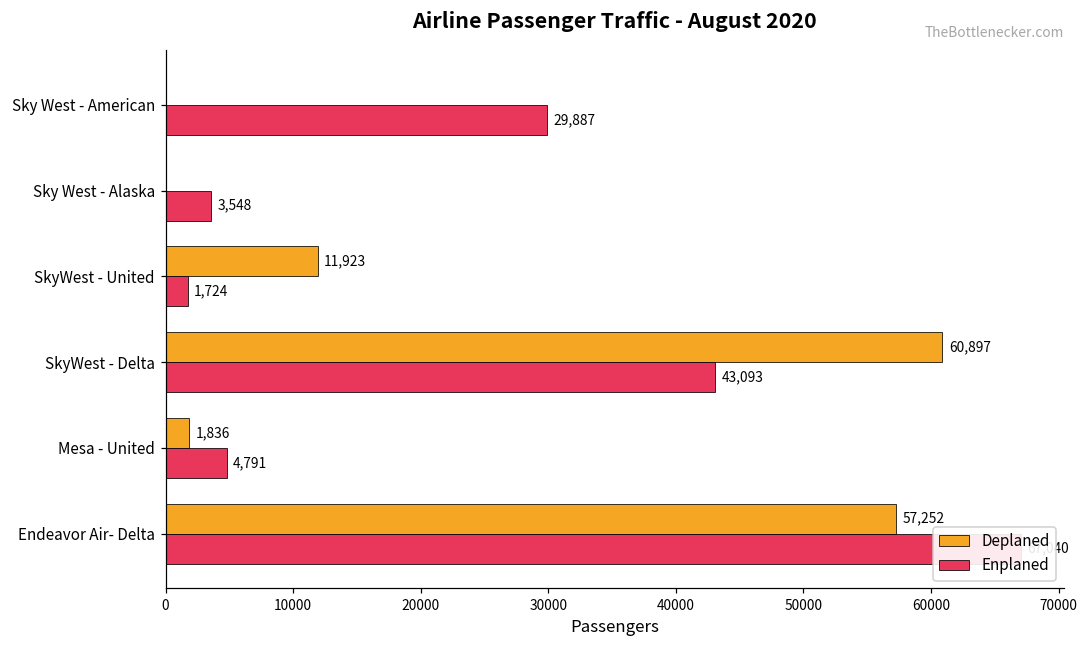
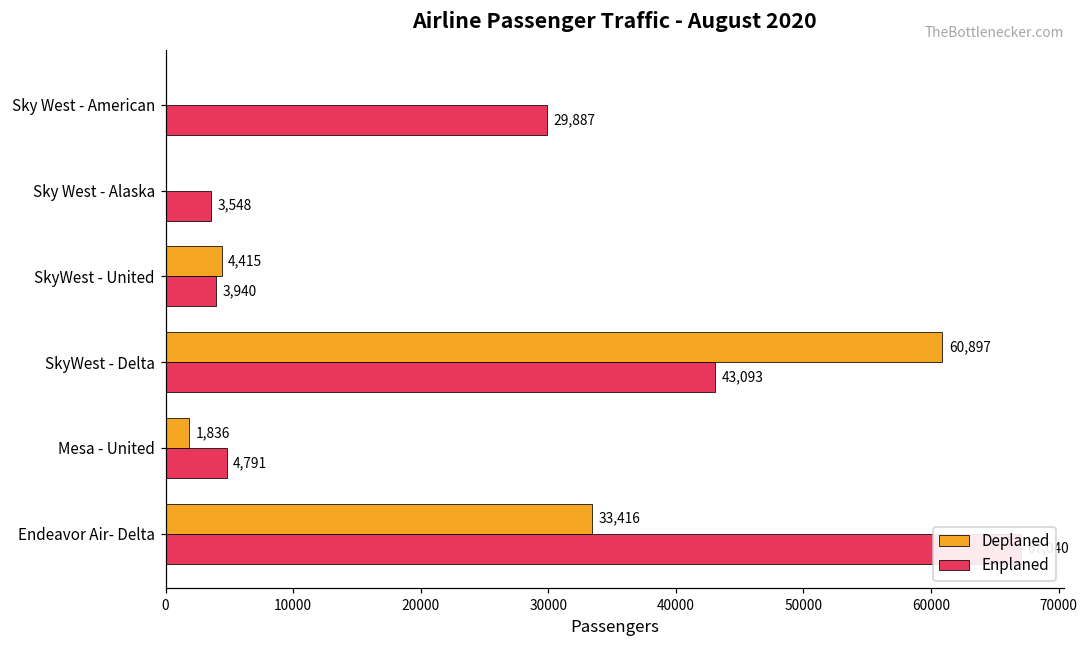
Deplaned, SkyWest - United: 11,923 -> 4,415
Enplaned, SkyWest - United: 1,724 -> 3,940
Deplaned, Endeavor Air- Delta: 57,252 -> 33,416
